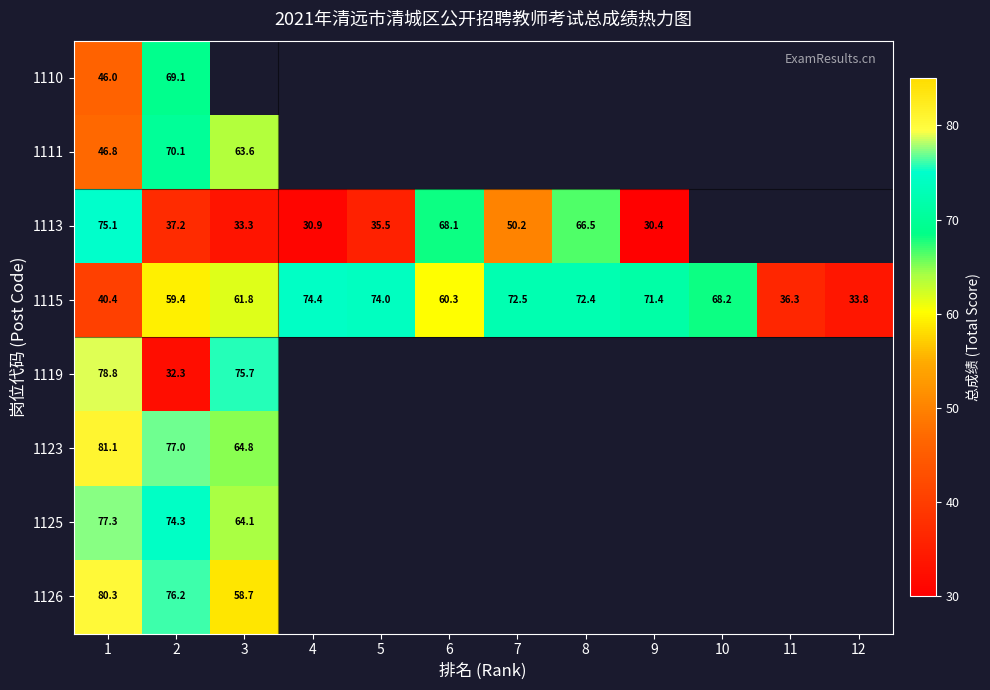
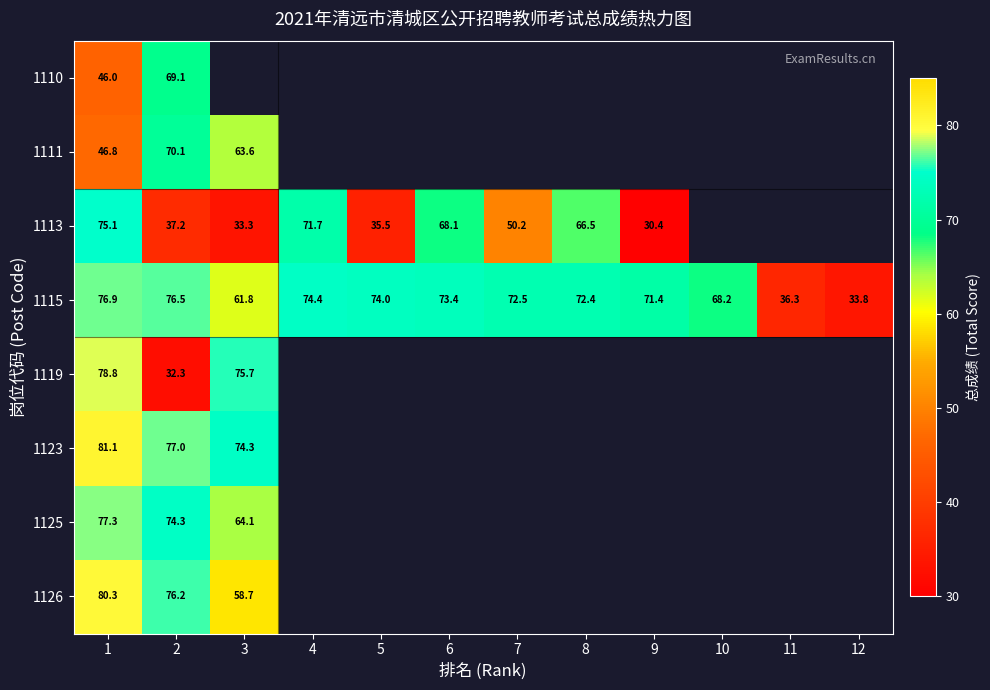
1113, 4: 30.9 -> 71.7
1115, 1: 40.4 -> 76.9
1115, 2: 59.4 -> 76.5
1115, 6: 60.3 -> 73.4
1123, 3: 64.8 -> 74.3
